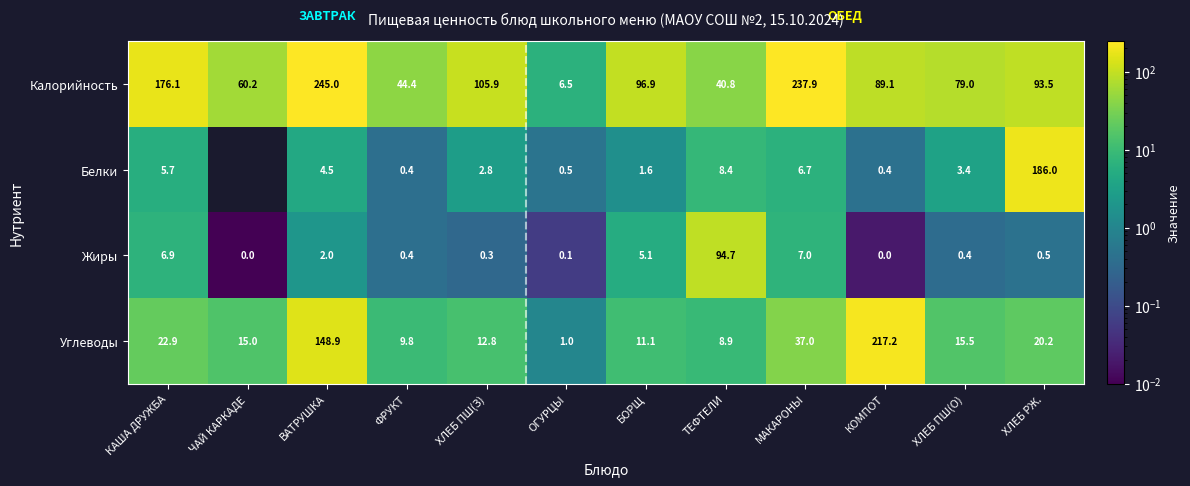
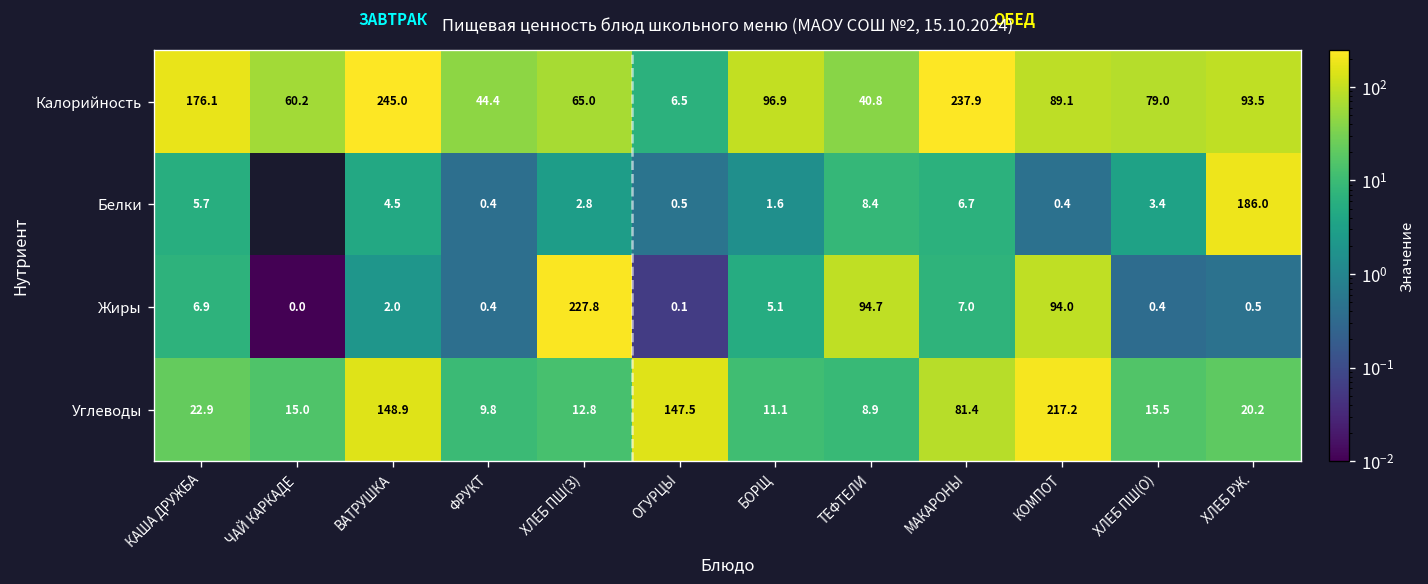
Калорийность, ХЛЕБ ПШ(З): 105.9 -> 65.0
Жиры, ХЛЕБ ПШ(З): 0.3 -> 227.8
Жиры, КОМПОТ: 0.0 -> 94.0
Углеводы, ОГУРЦЫ: 1.0 -> 147.5
Углеводы, МАКАРОНЫ: 37.0 -> 81.4
